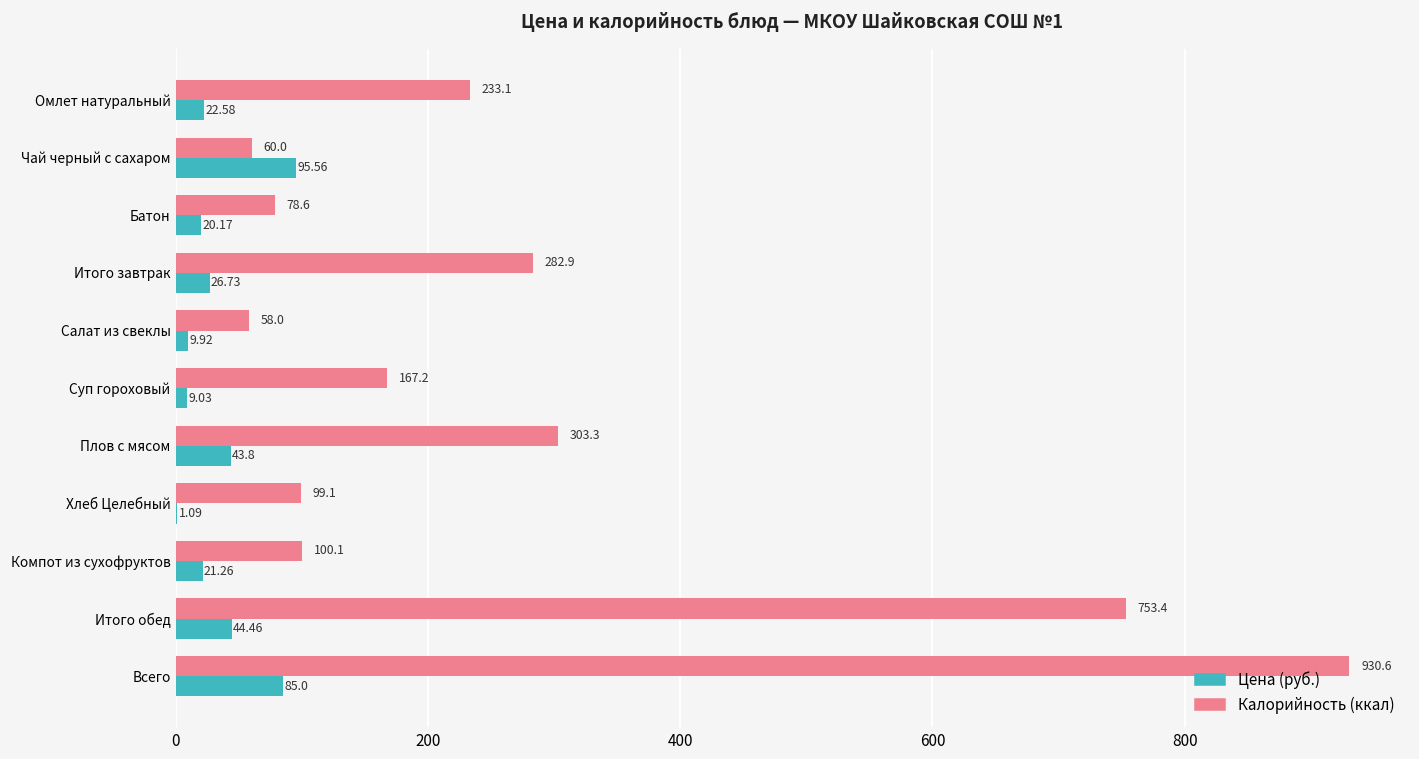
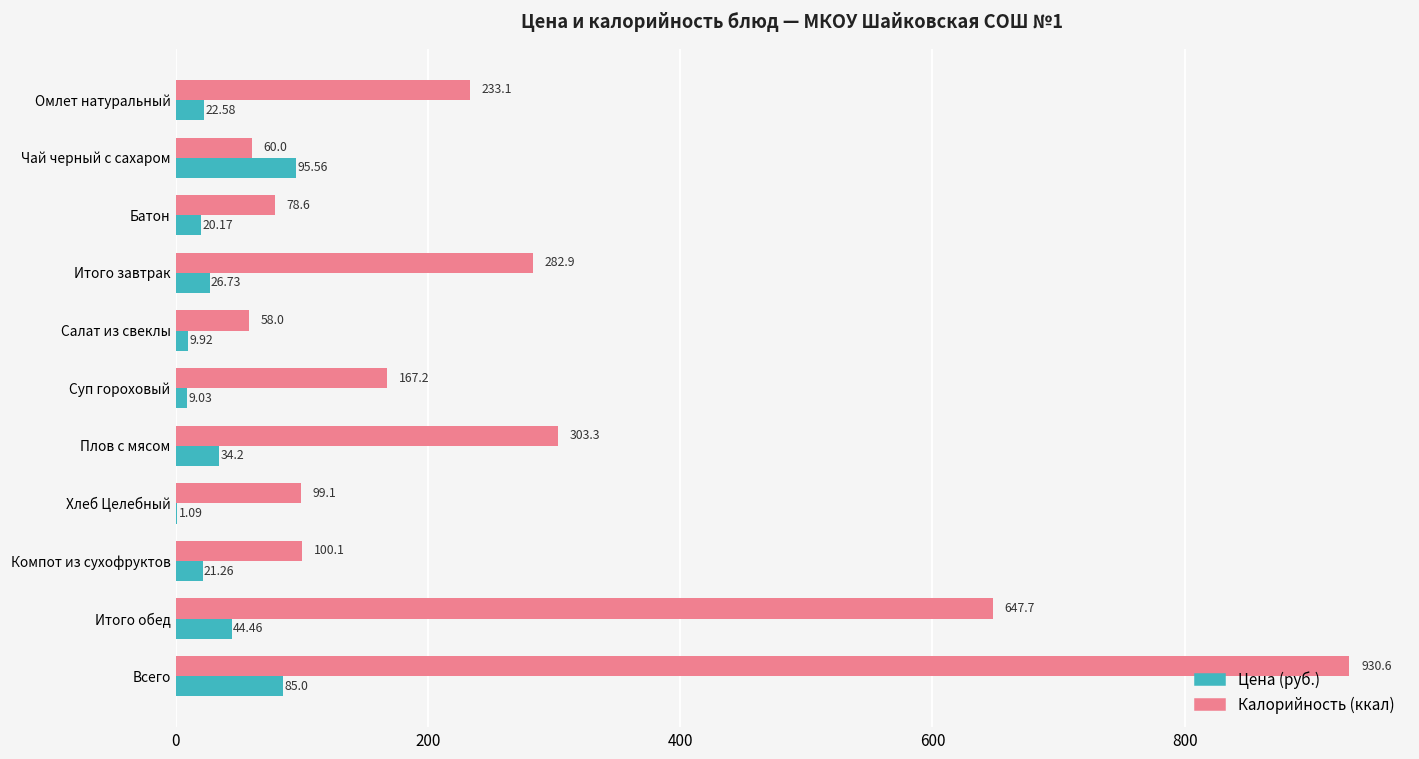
Цена (руб.), Плов с мясом: 43.8 -> 34.2
Калорийность (ккал), Итого обед: 753.4 -> 647.7
